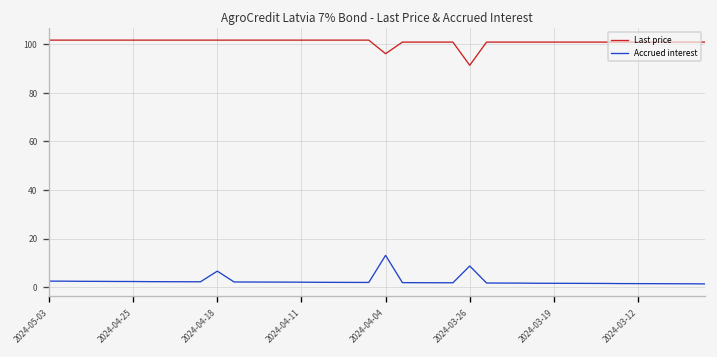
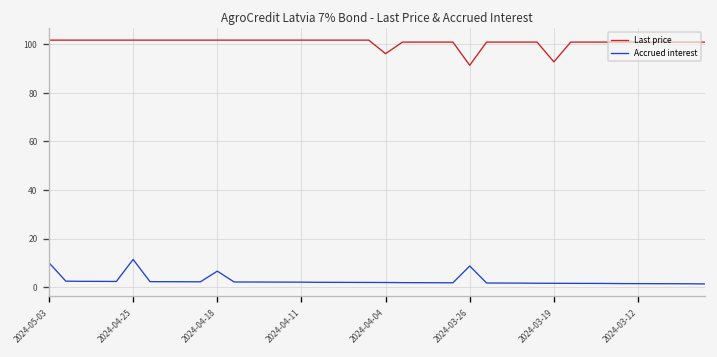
Accrued interest, 2024-05-03: 2 -> 10
Accrued interest, 2024-04-25: 2 -> 11
Accrued interest, 2024-04-04: 13 -> 2
Last price, 2024-03-19: 101 -> 93
